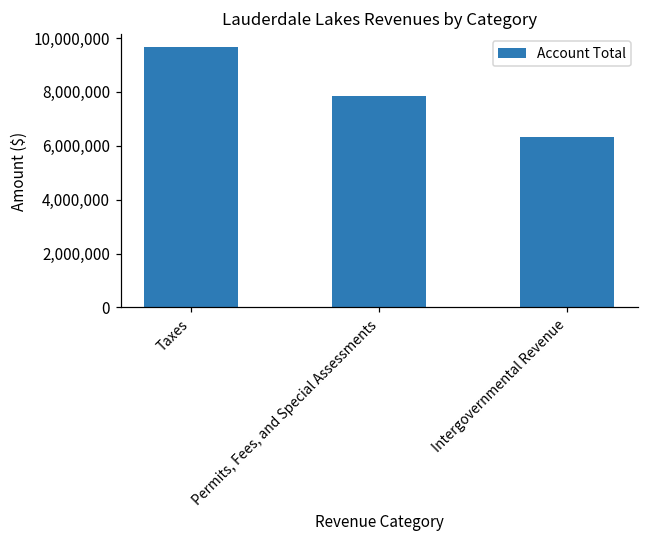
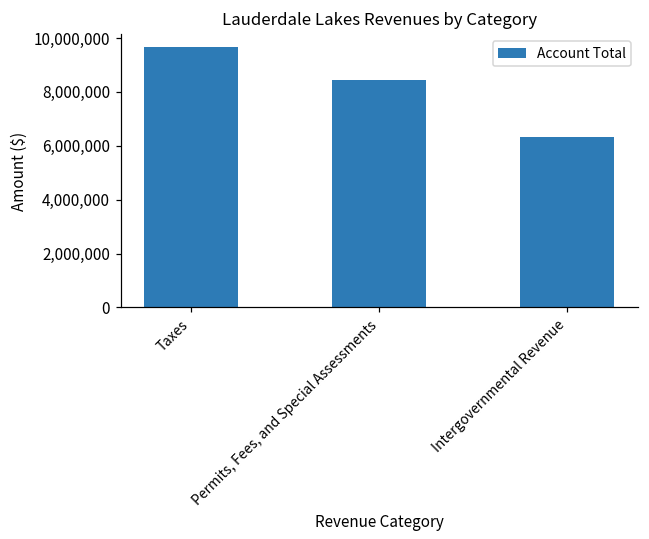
Permits, Fees, and Special Assessments: 7,900,000 -> 8,400,000
